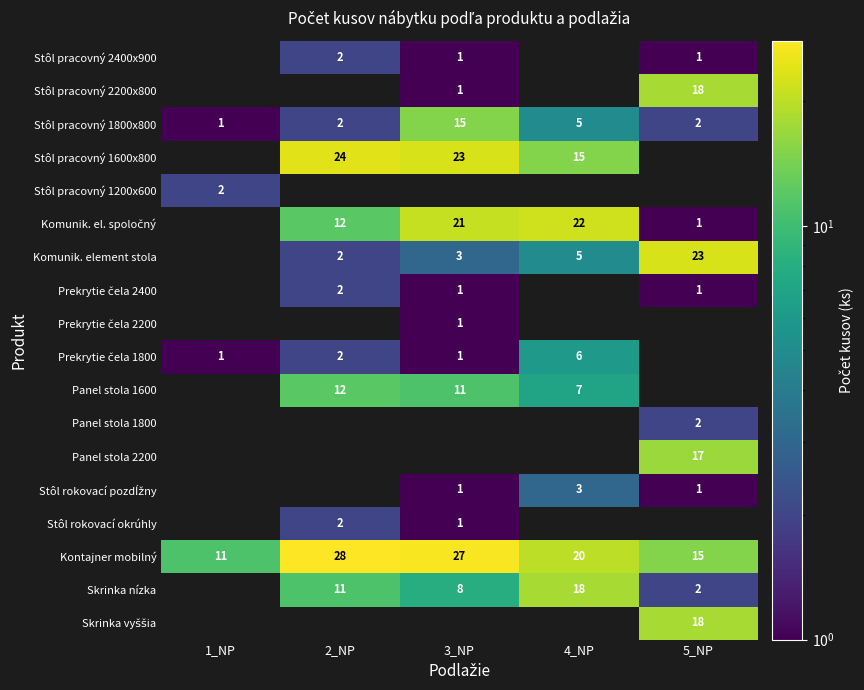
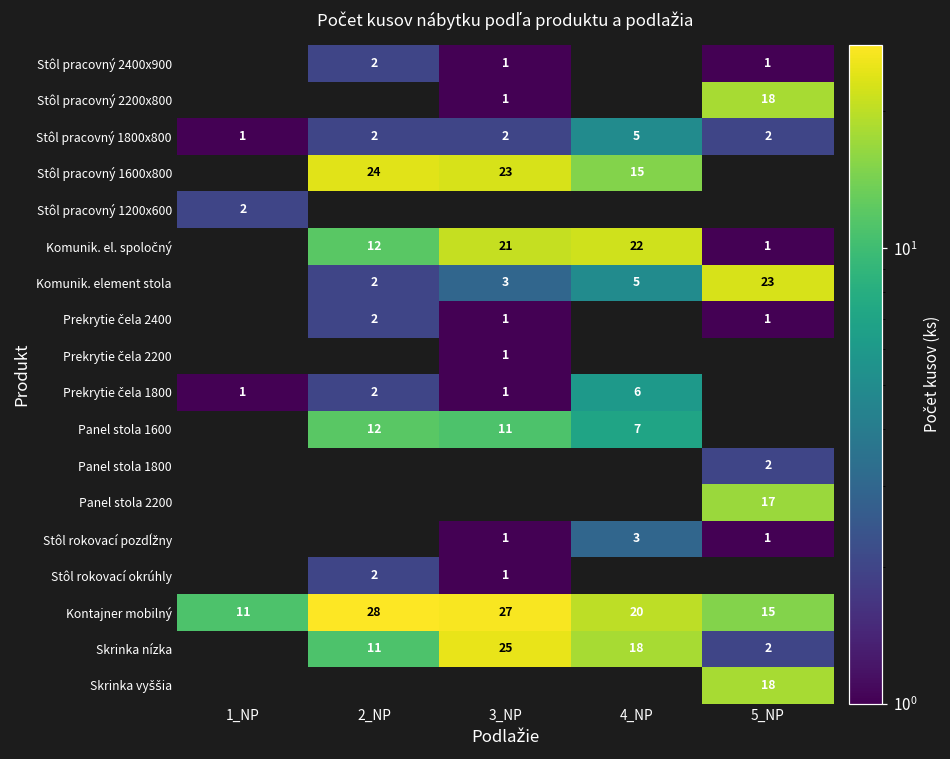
Stôl pracovný 1800x800, 3_NP: 15 -> 2
Skrinka nízka, 3_NP: 8 -> 25
